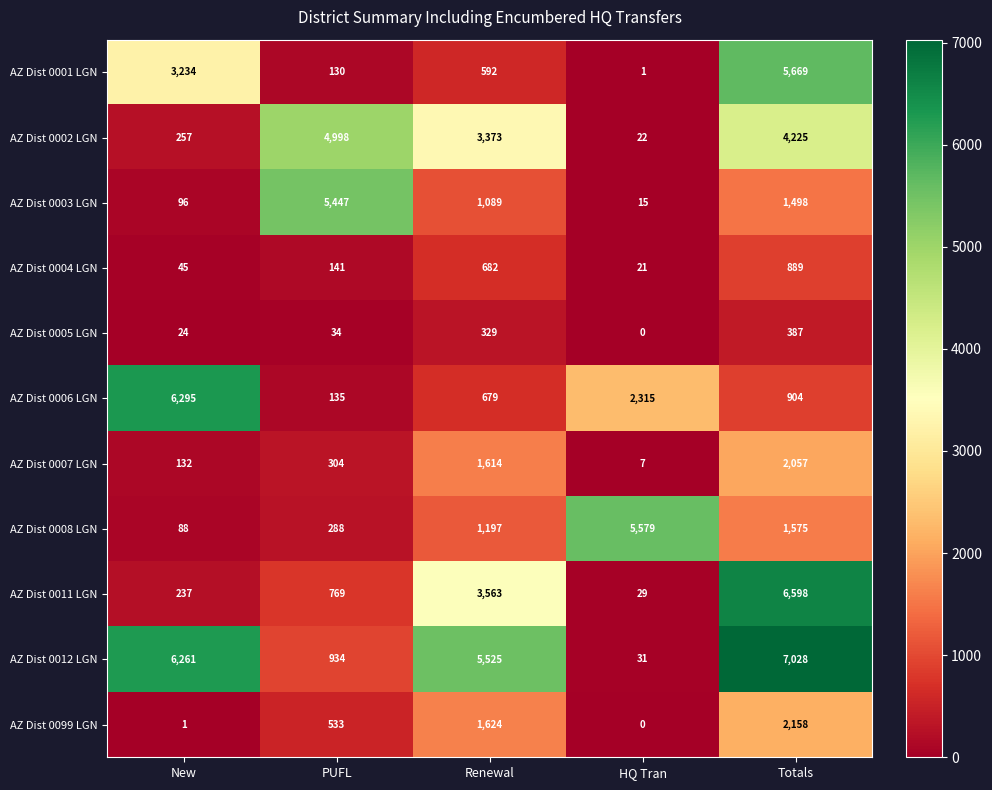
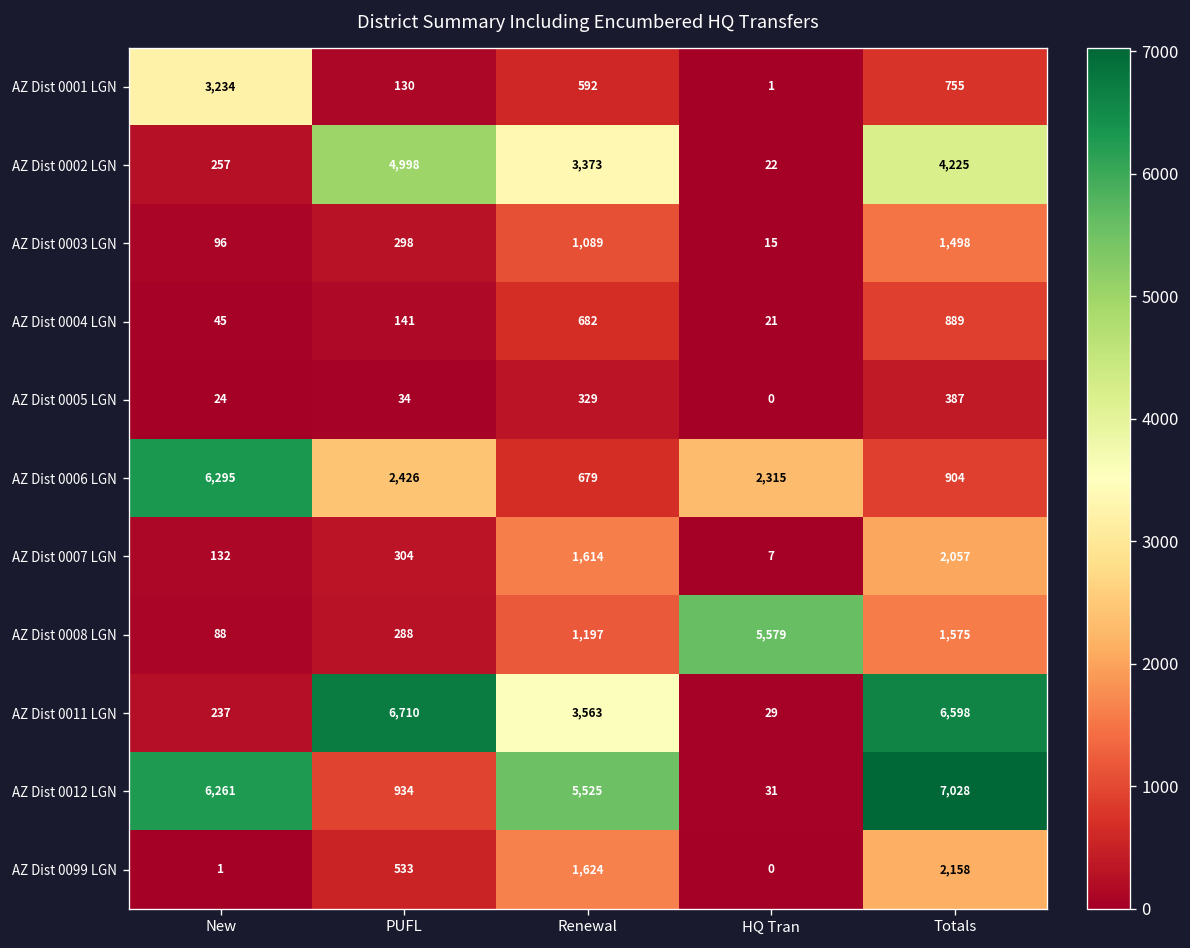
AZ Dist 0001 LGN, Totals: 5,669 -> 755
AZ Dist 0003 LGN, PUFL: 5,447 -> 298
AZ Dist 0006 LGN, PUFL: 135 -> 2,426
AZ Dist 0011 LGN, PUFL: 769 -> 6,710
